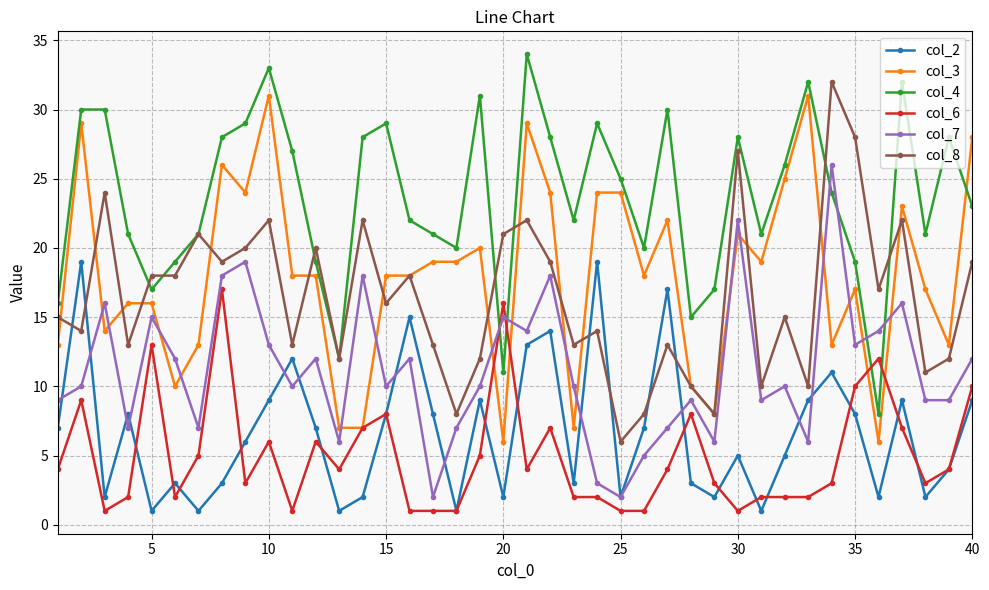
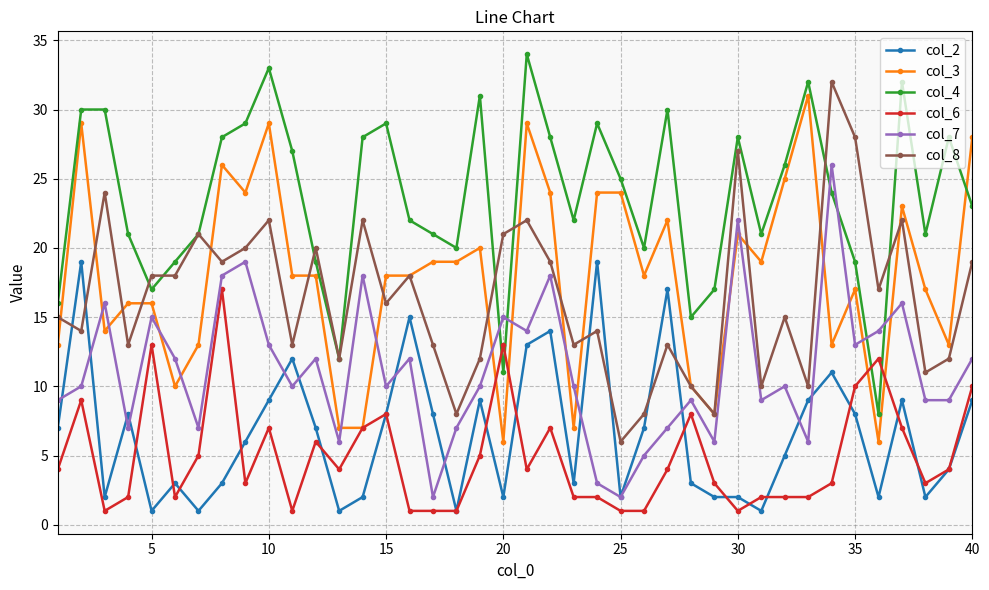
col_3, 10: 31 -> 29
col_6, 10: 6 -> 7
col_6, 20: 16 -> 13
col_2, 30: 5 -> 2
